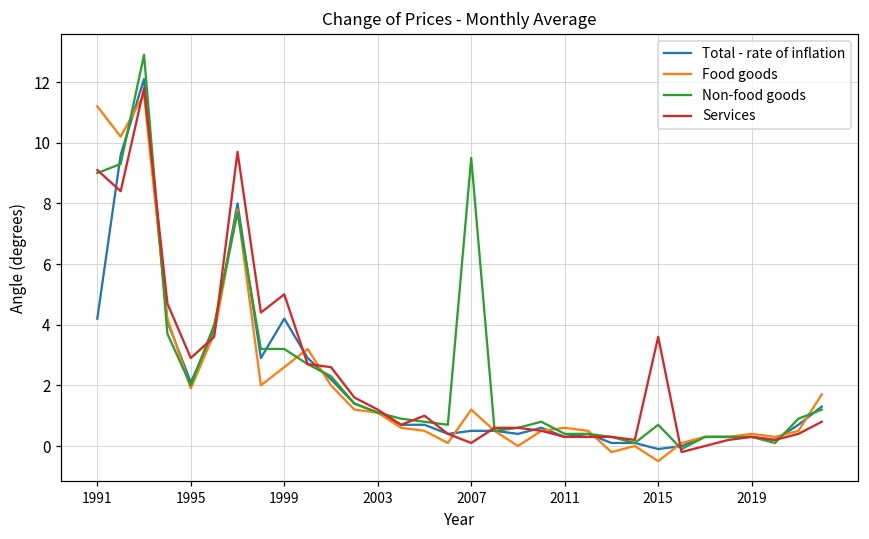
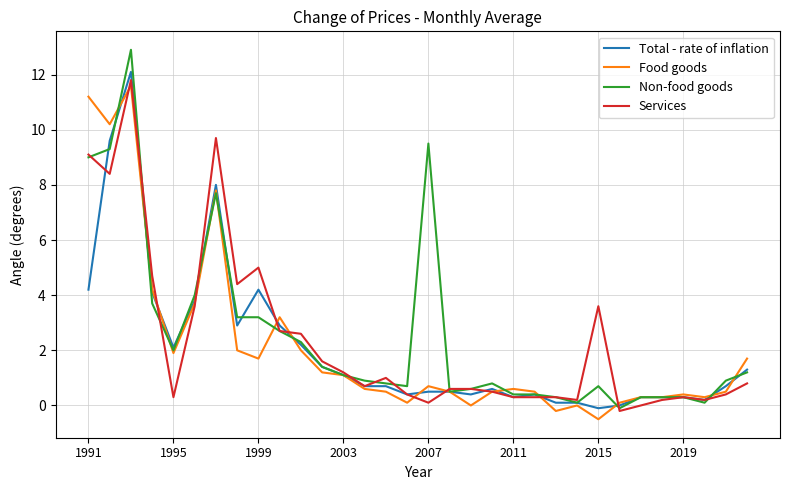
Services, 1995: 2.9 -> 0.3
Food goods, 1999: 2.6 -> 1.7
Food goods, 2007: 1.2 -> 0.7
